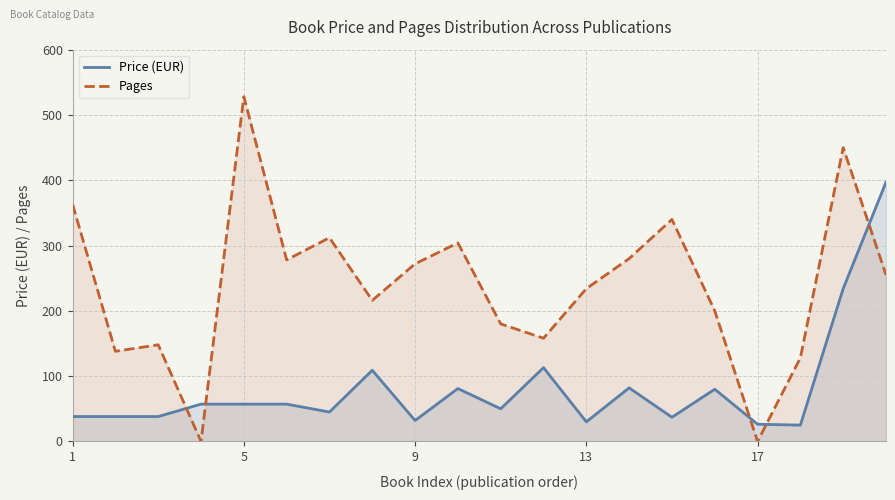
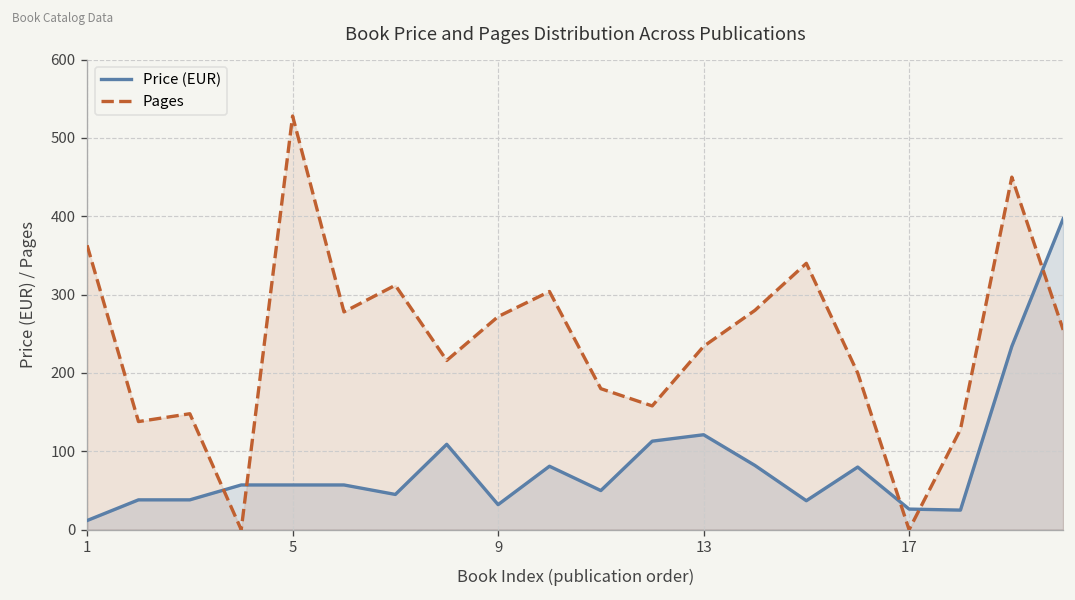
Price (EUR), 1: 40 -> 10
Price (EUR), 13: 30 -> 120
